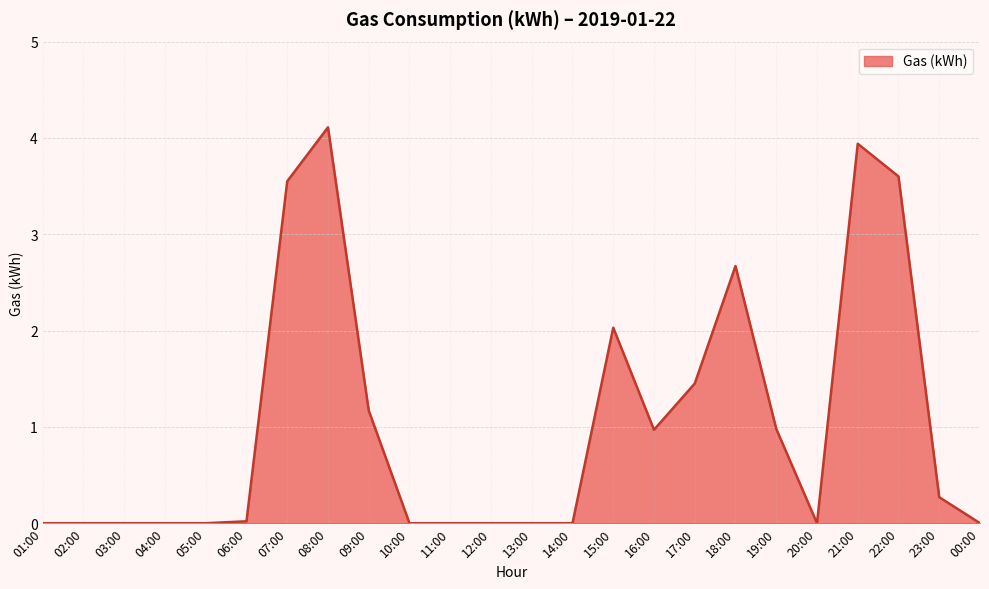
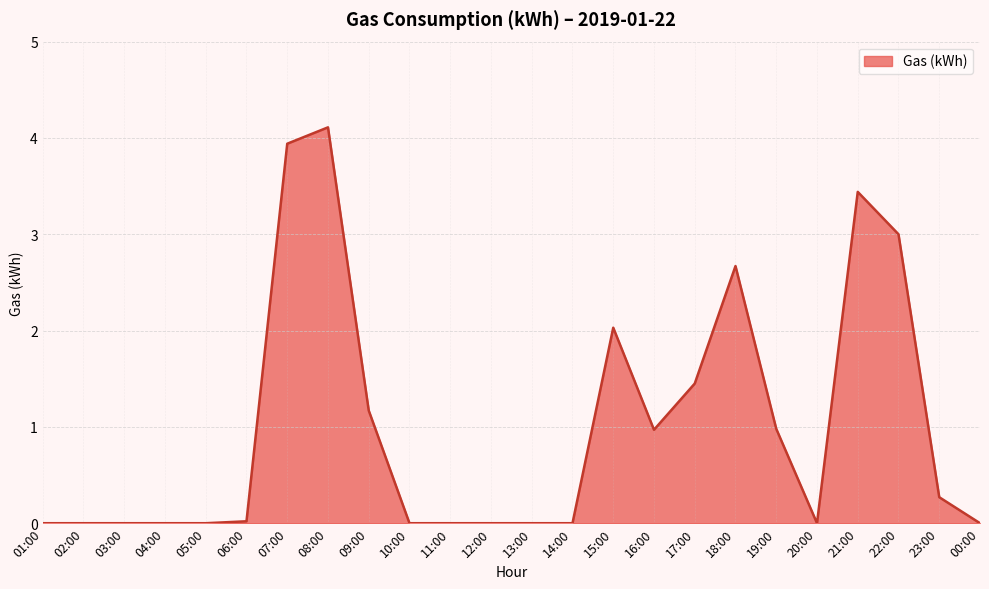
07:00: 3.6 -> 3.9
21:00: 3.9 -> 3.4
22:00: 3.6 -> 3.0
